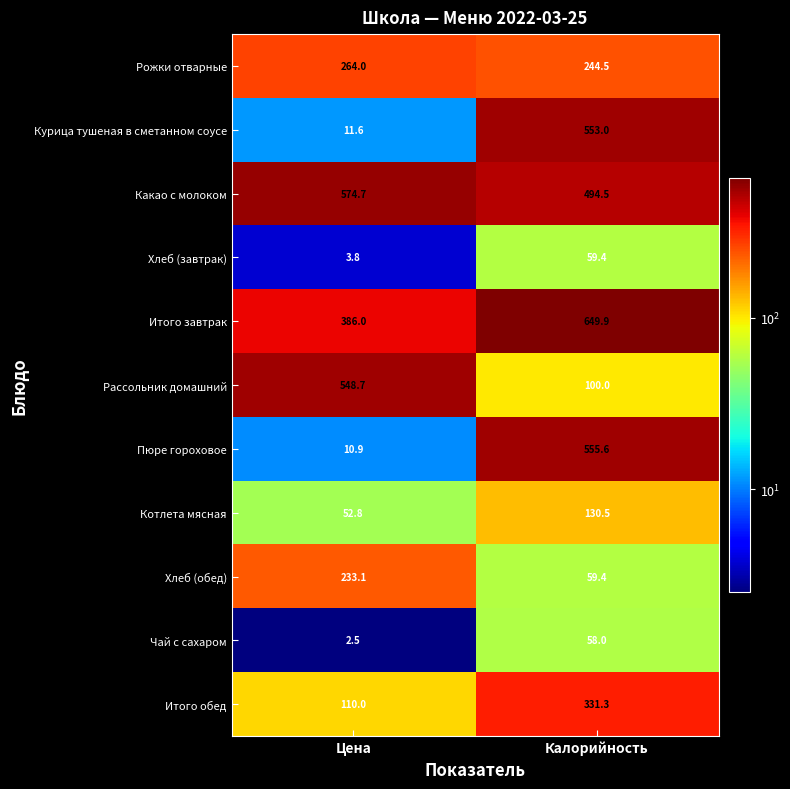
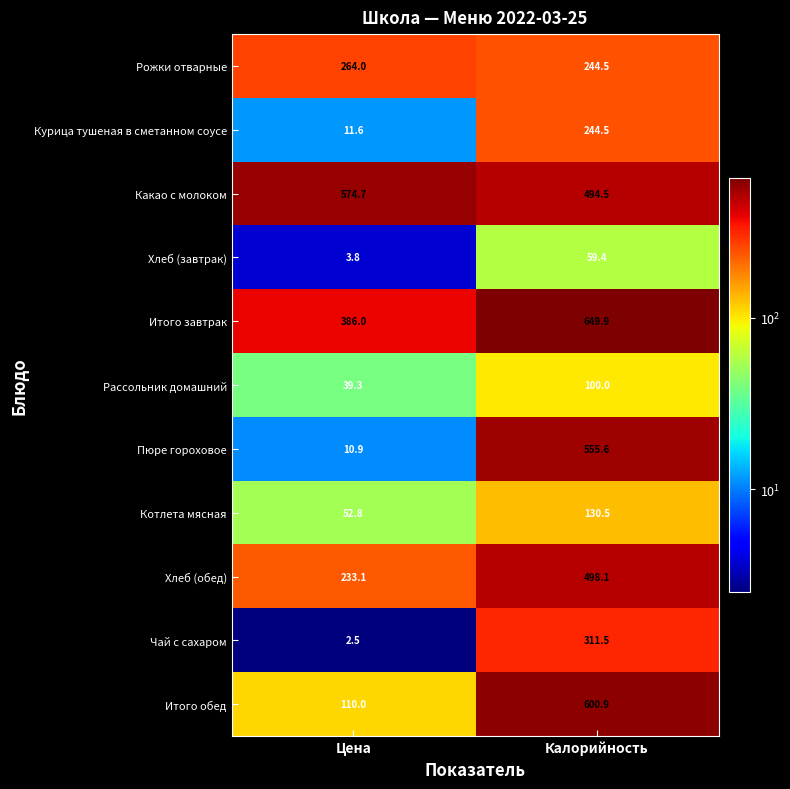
Курица тушеная в сметанном соусе, Калорийность: 553.0 -> 244.5
Рассольник домашний, Цена: 548.7 -> 39.3
Хлеб (обед), Калорийность: 59.4 -> 498.1
Чай с сахаром, Калорийность: 58.0 -> 311.5
Итого обед, Калорийность: 331.3 -> 600.9
